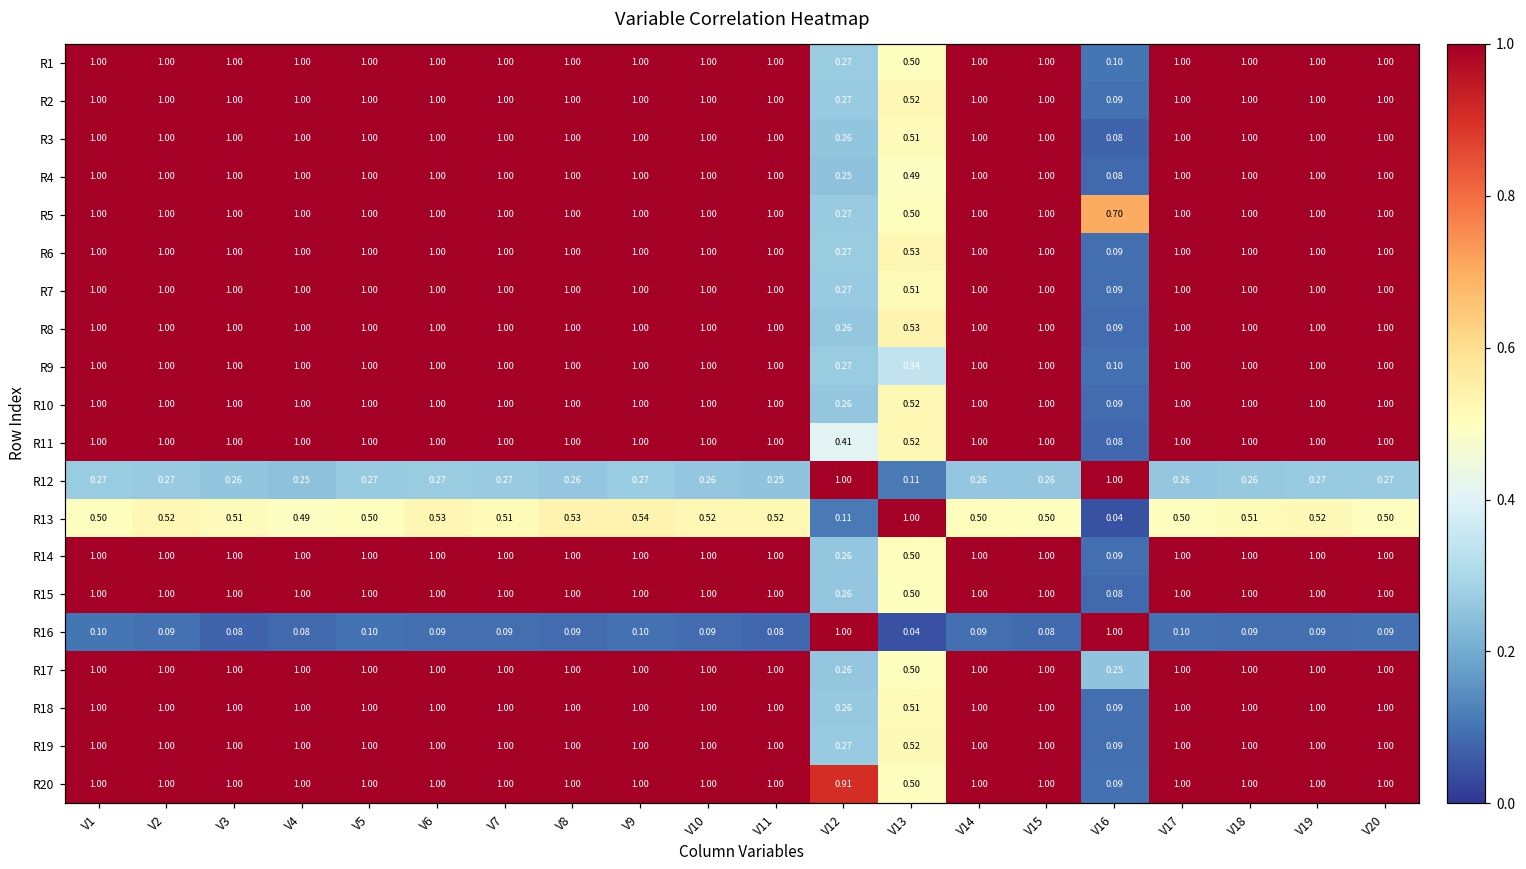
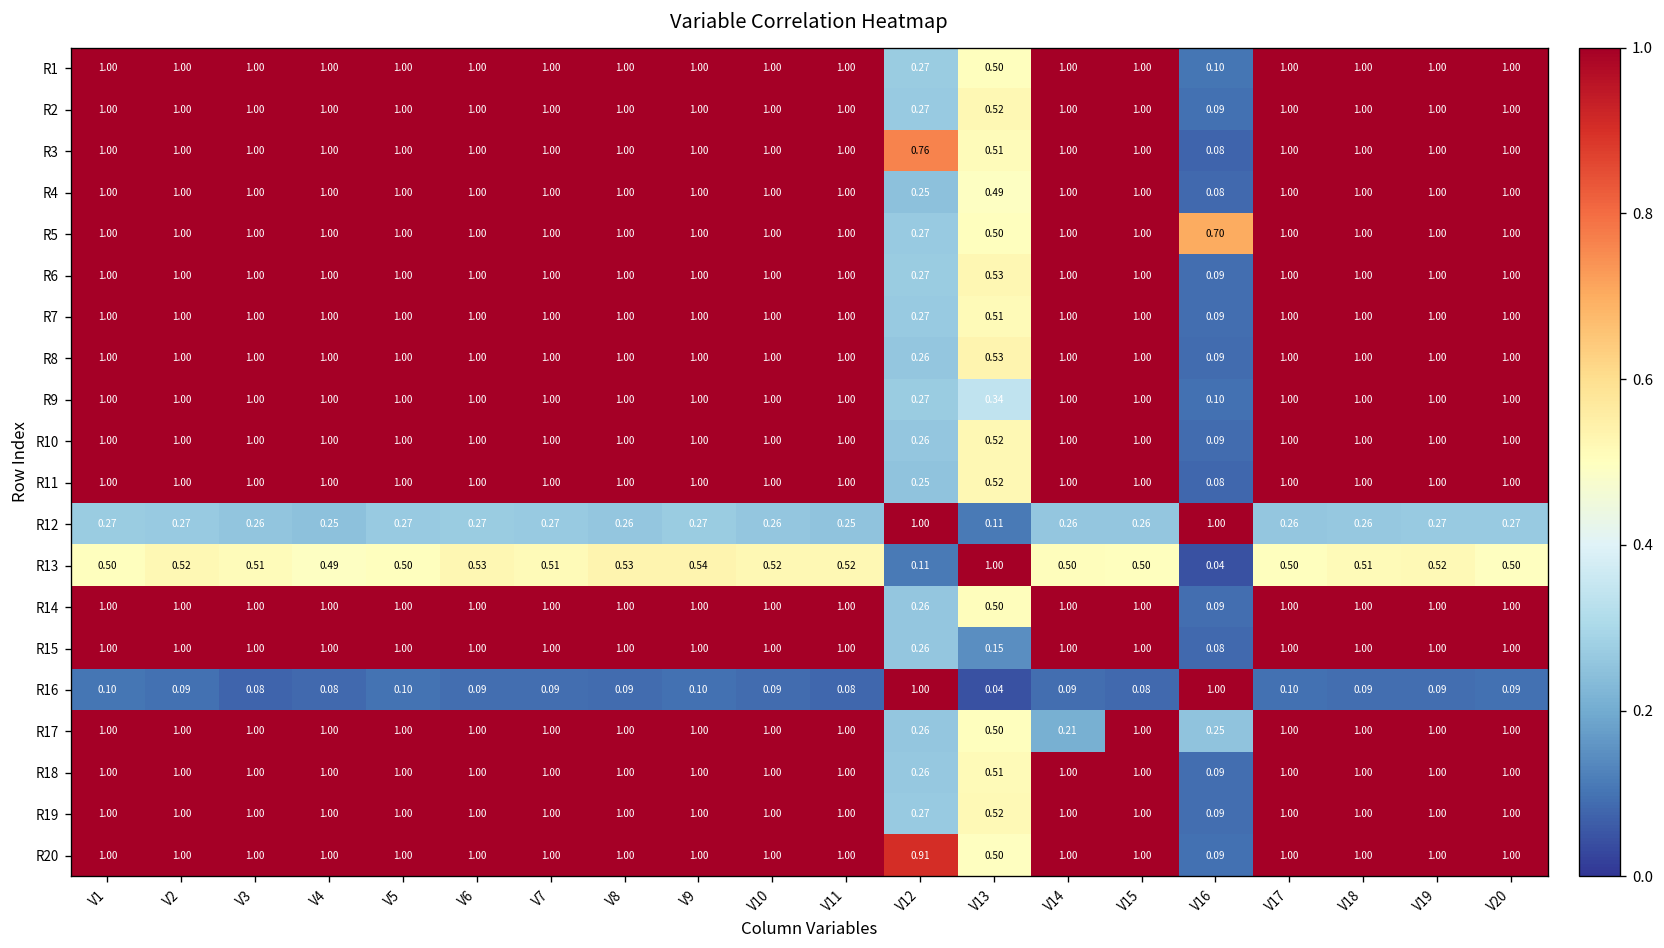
R3, V12: 0.26 -> 0.76
R11, V12: 0.41 -> 0.25
R15, V13: 0.50 -> 0.15
R17, V14: 1.00 -> 0.21
